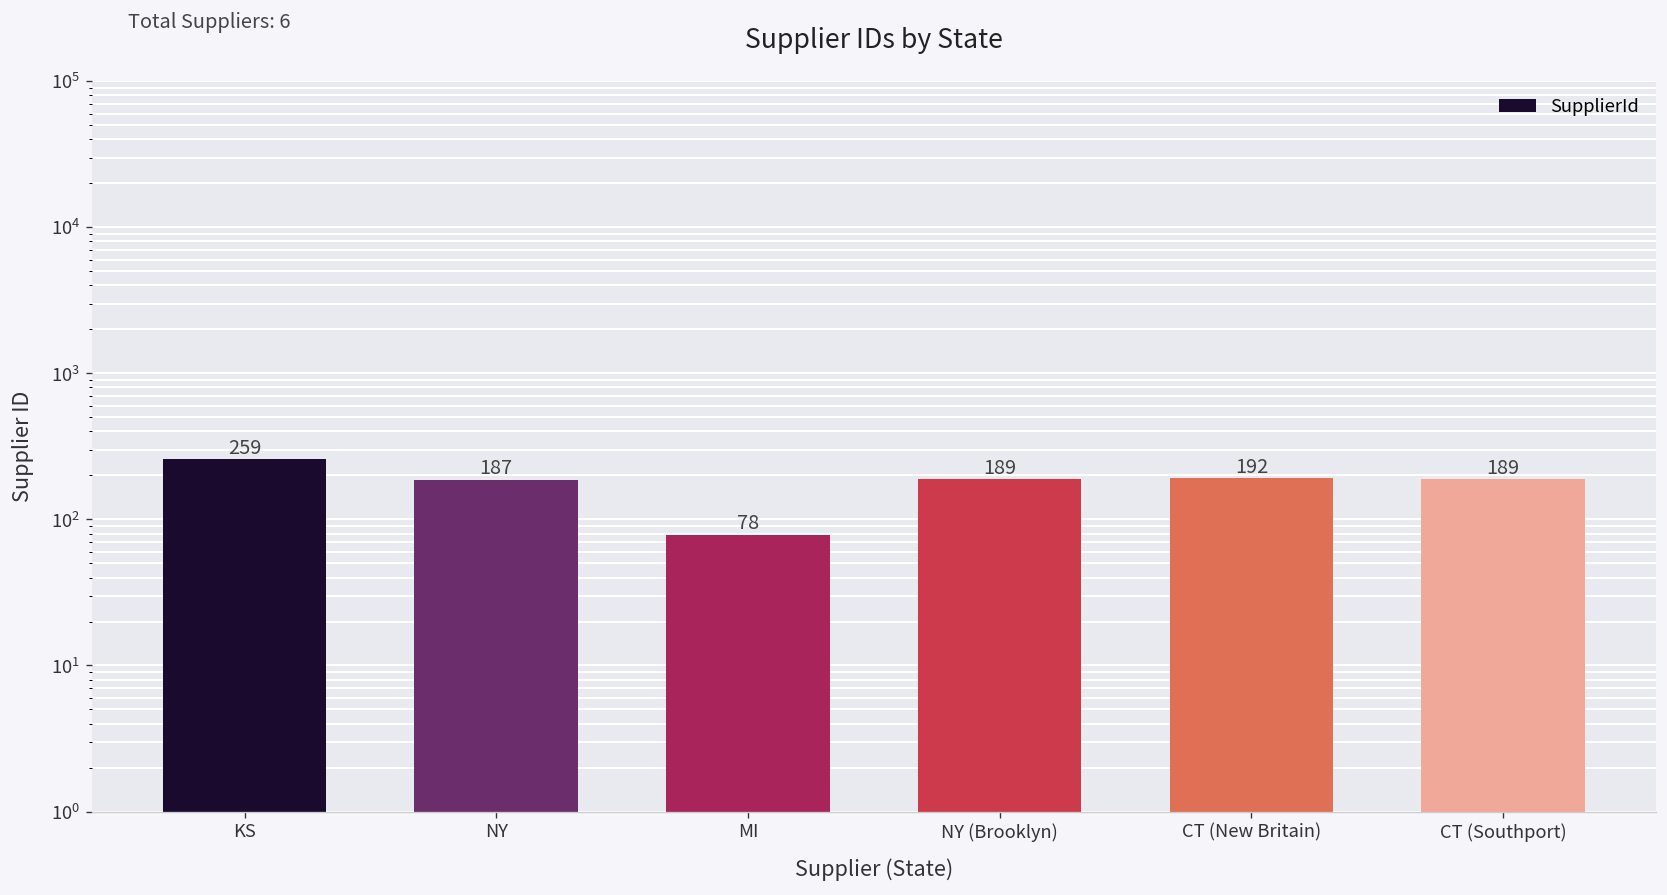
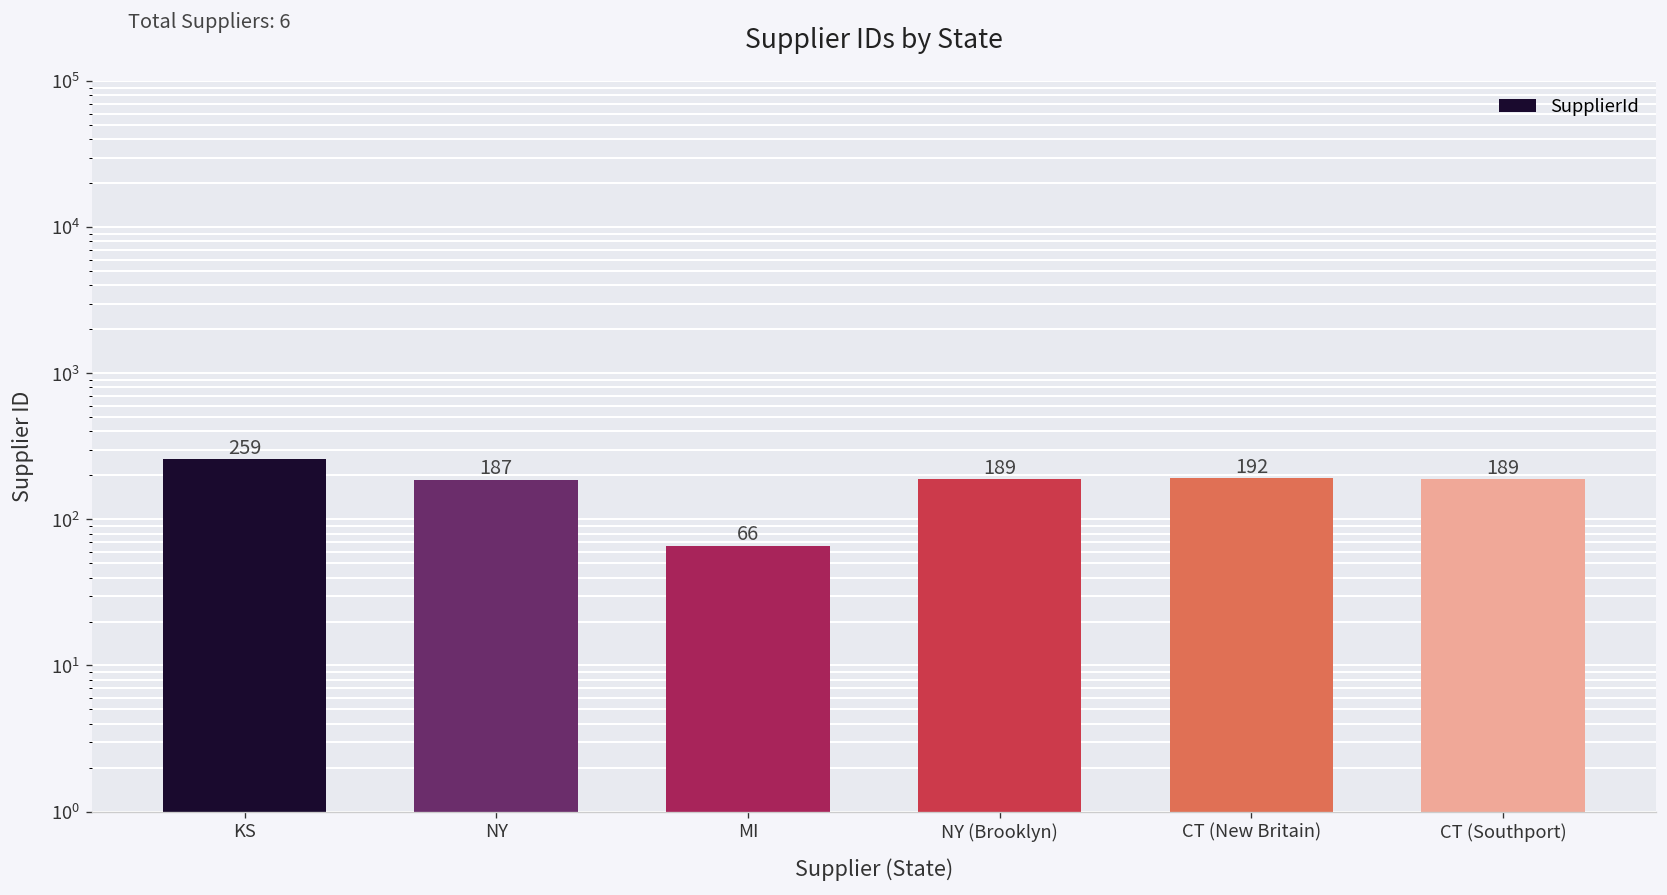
MI: 78 -> 66
